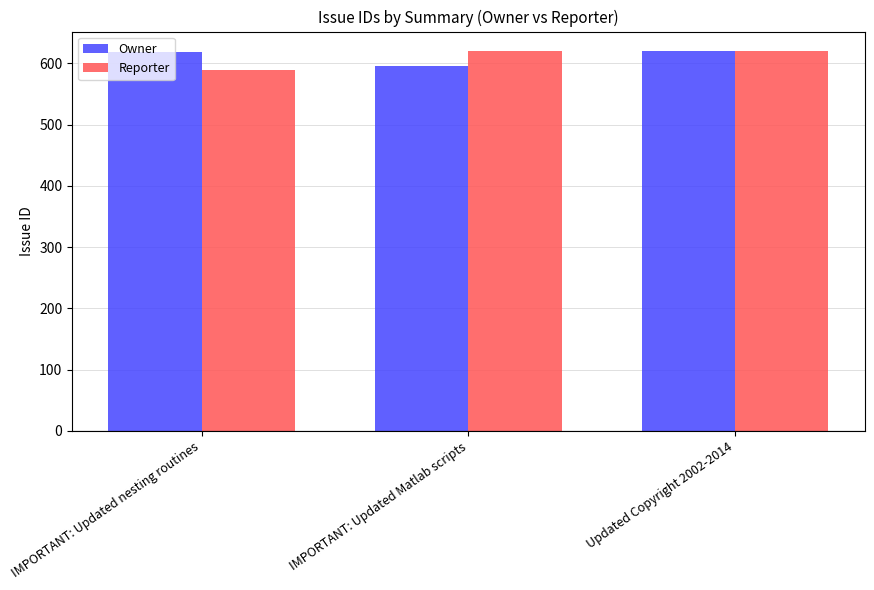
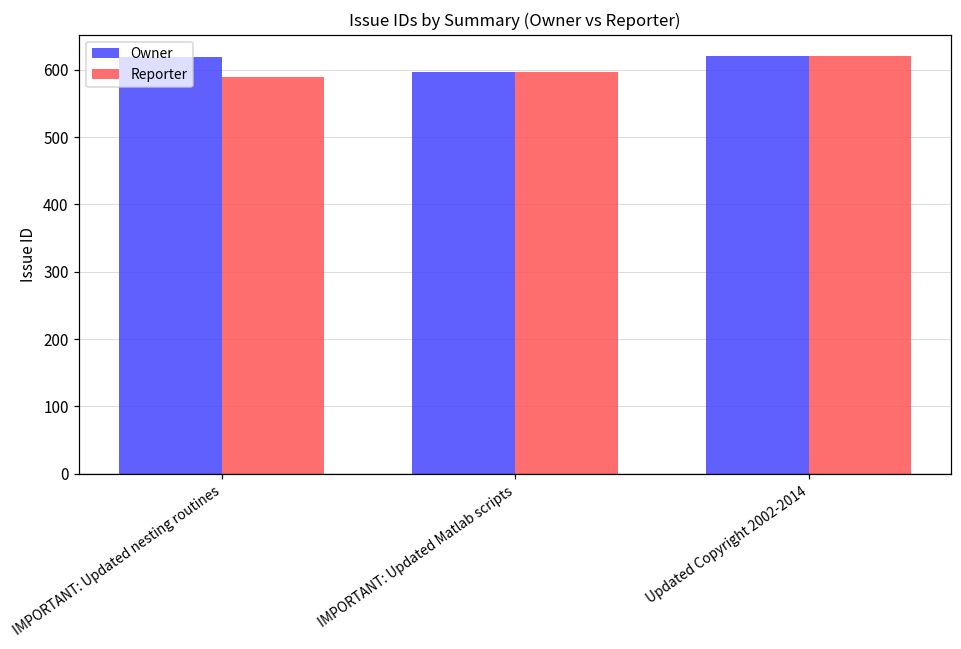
Reporter, IMPORTANT: Updated Matlab scripts: 620 -> 600
